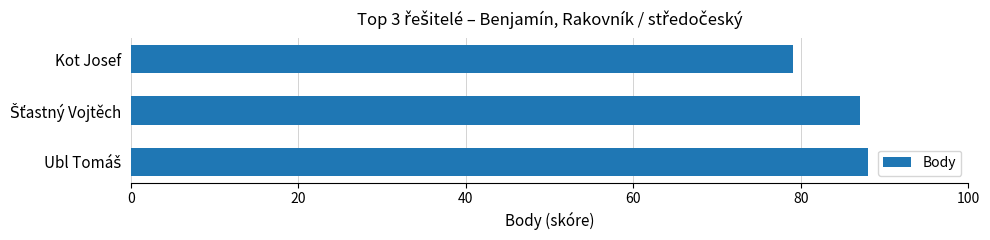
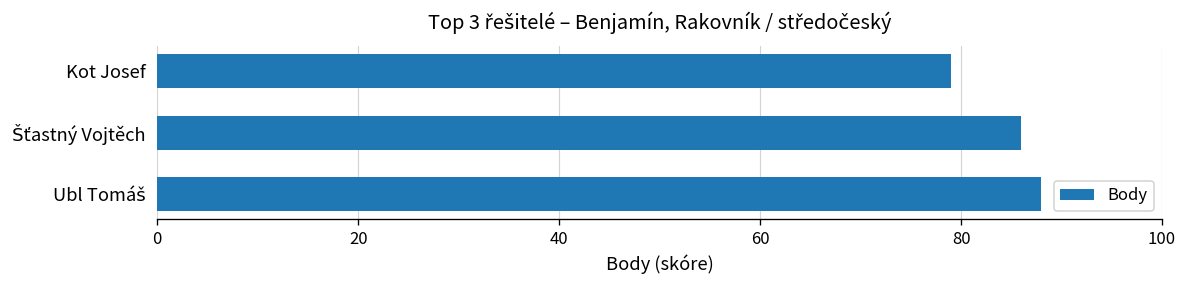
Šťastný Vojtěch: 87 -> 86
